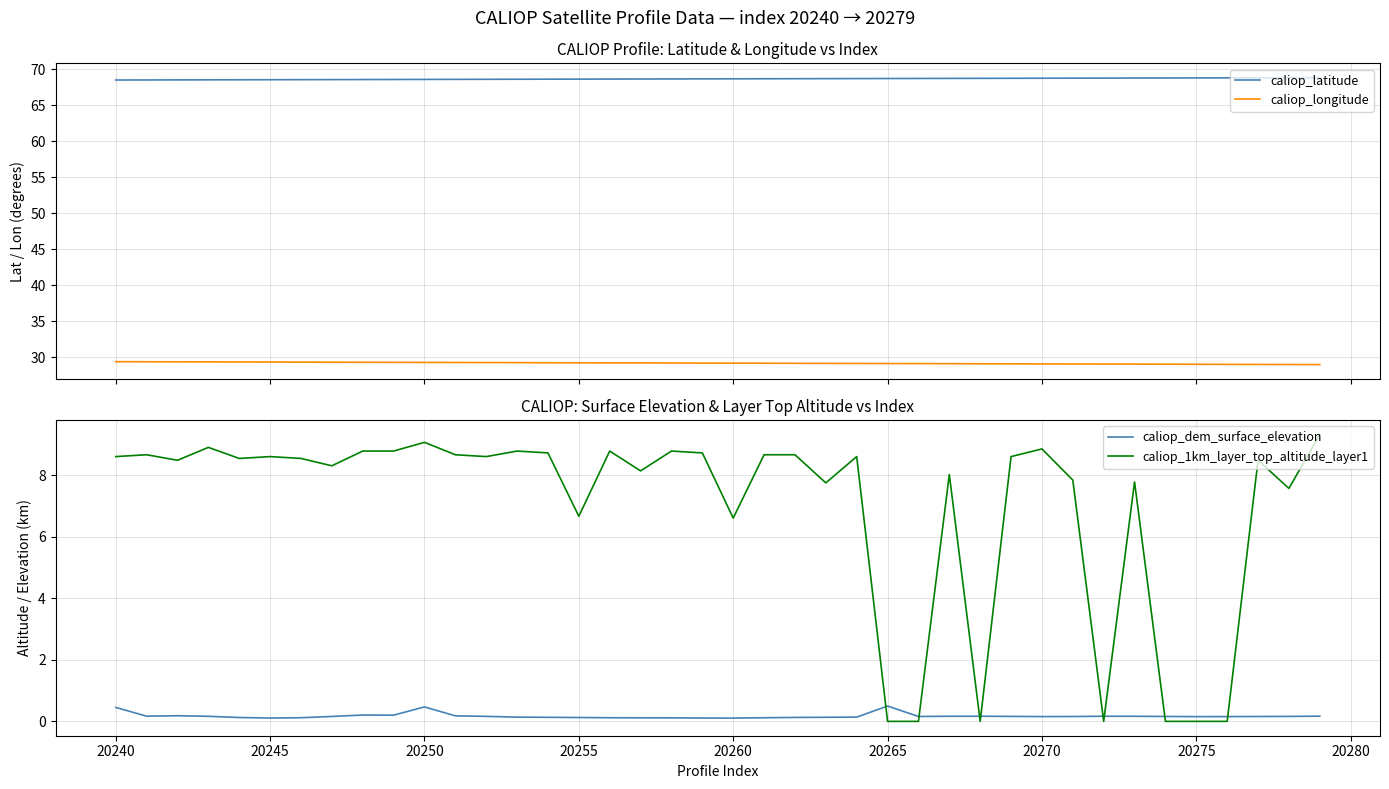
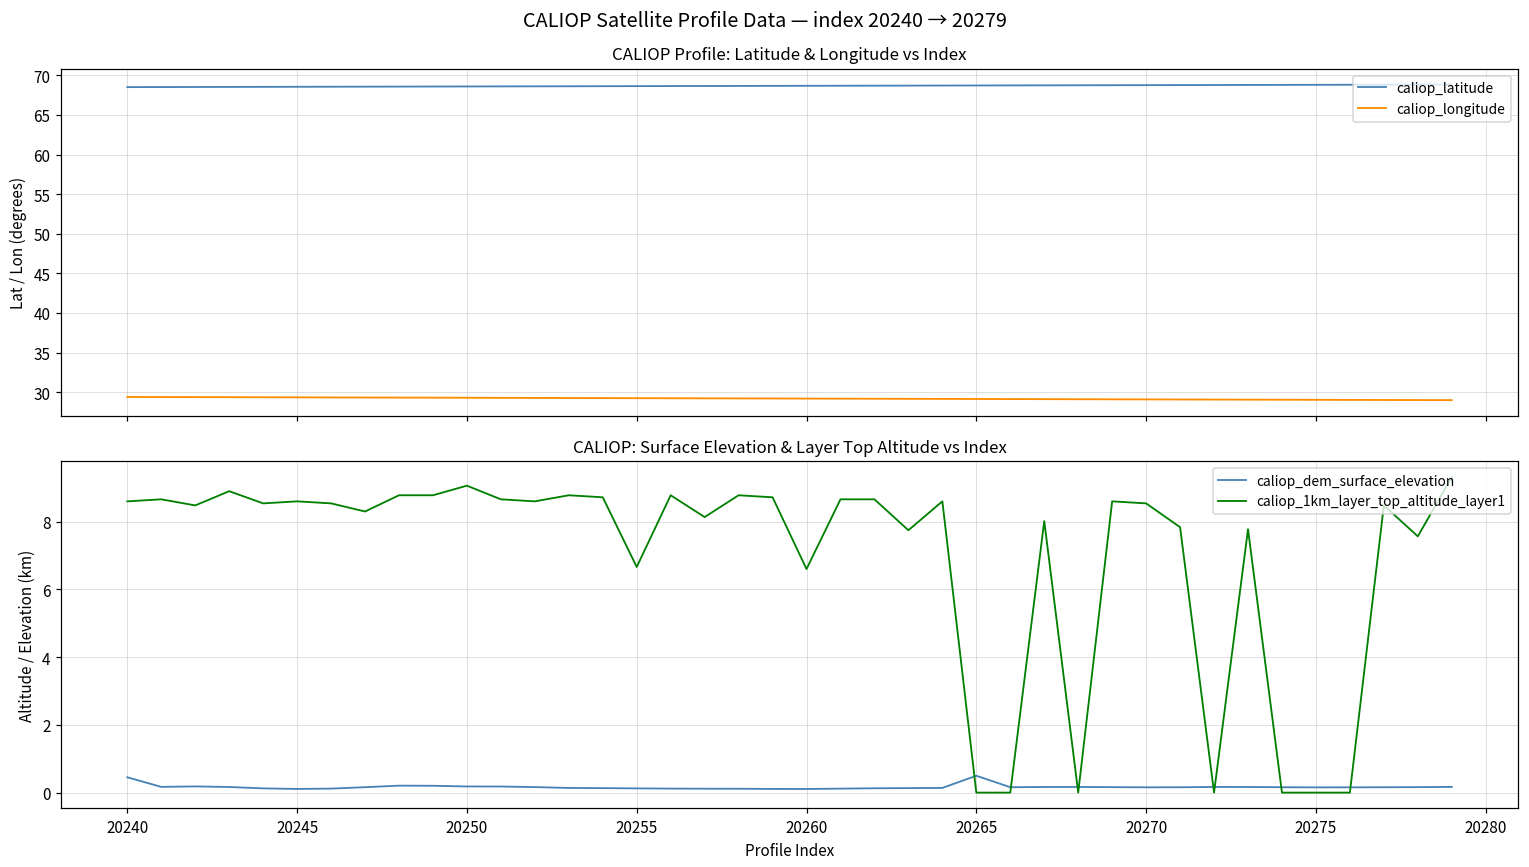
CALIOP: Surface Elevation & Layer Top Altitude vs Index, caliop_dem_surface_elevation, 20250: 0.5 -> 0.2
CALIOP: Surface Elevation & Layer Top Altitude vs Index, caliop_1km_layer_top_altitude_layer1, 20270: 8.8 -> 8.5
